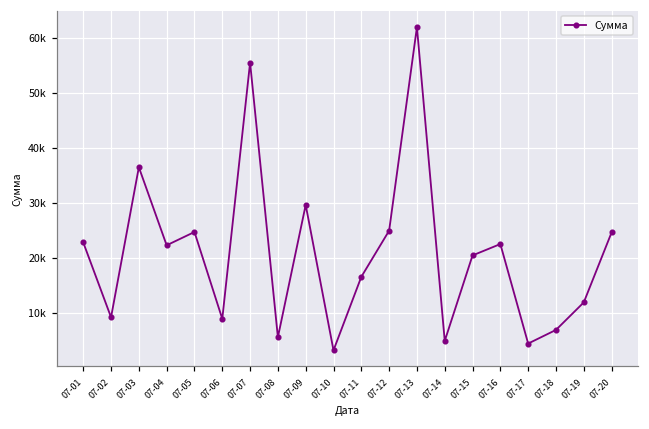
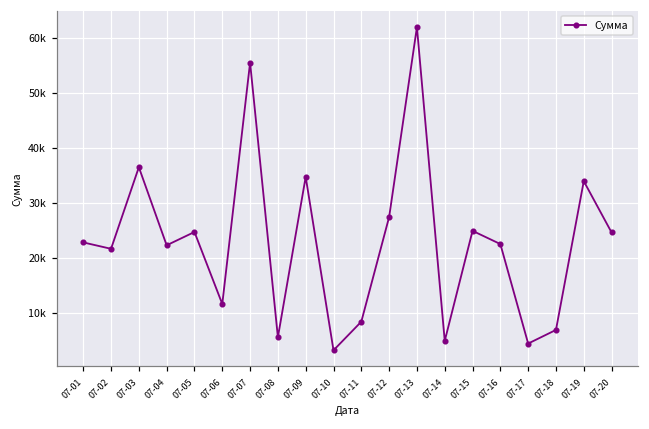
07-02: 9000 -> 22000
07-06: 9000 -> 12000
07-09: 30000 -> 35000
07-11: 17000 -> 9000
07-12: 25000 -> 28000
07-15: 21000 -> 25000
07-19: 12000 -> 34000
